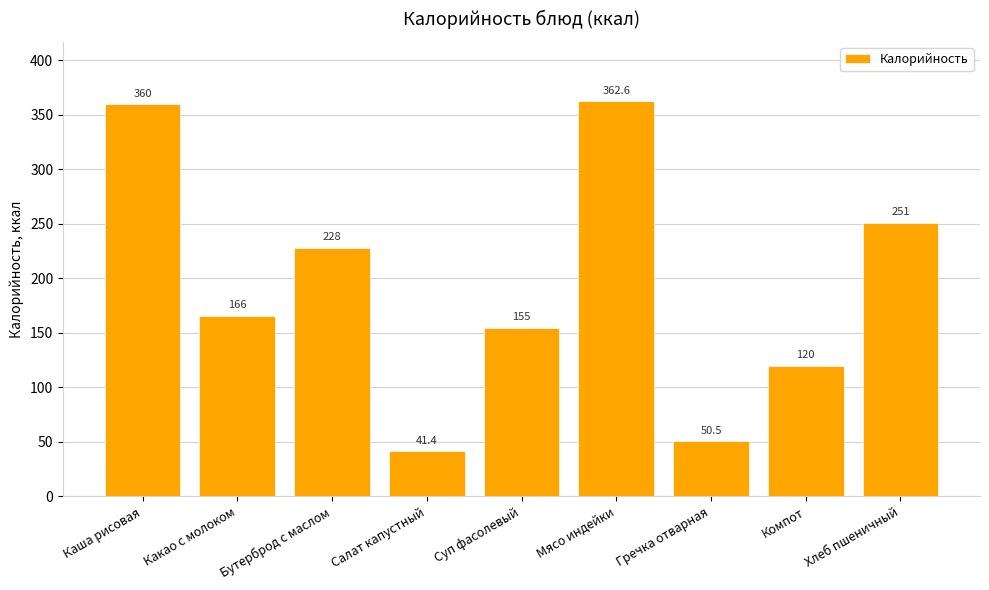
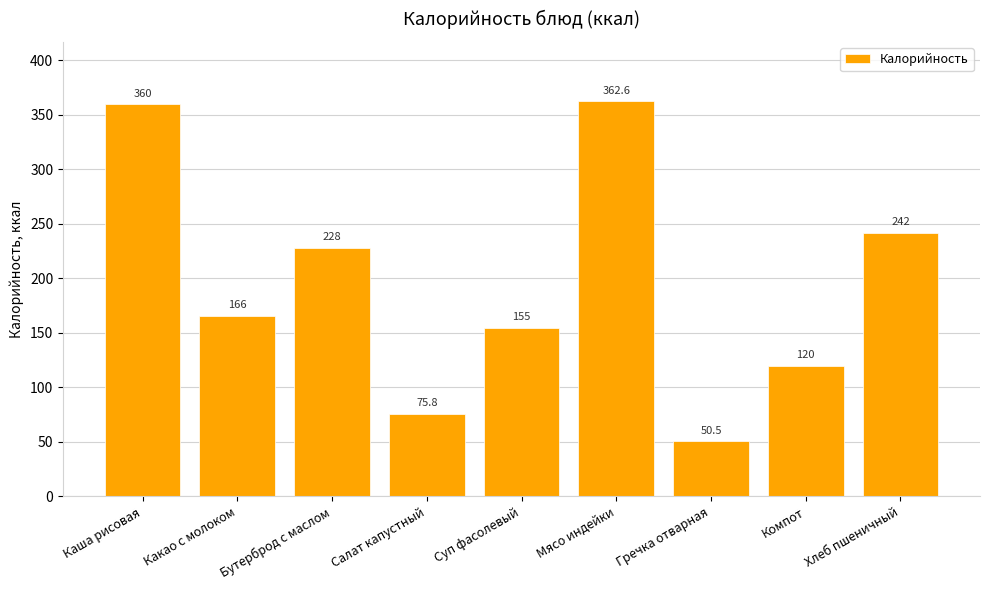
Салат капустный: 41.4 -> 75.8
Хлеб пшеничный: 251 -> 242
